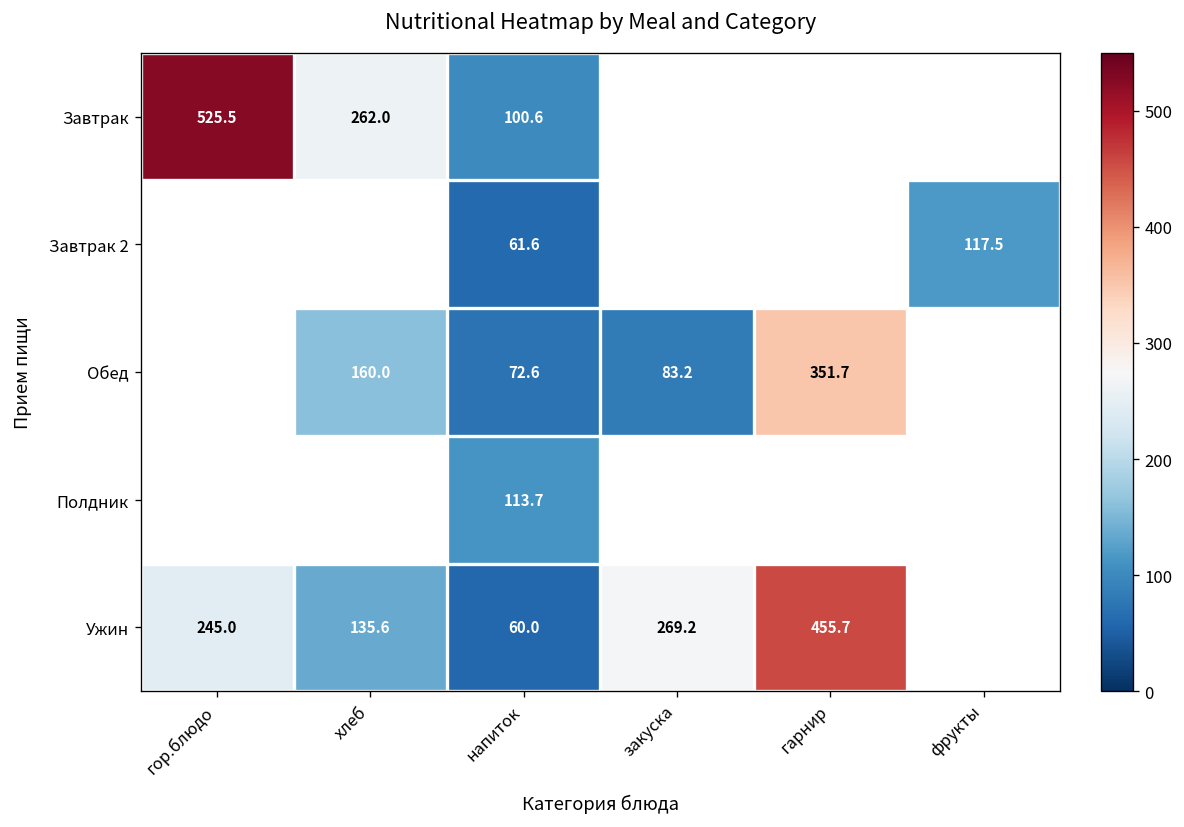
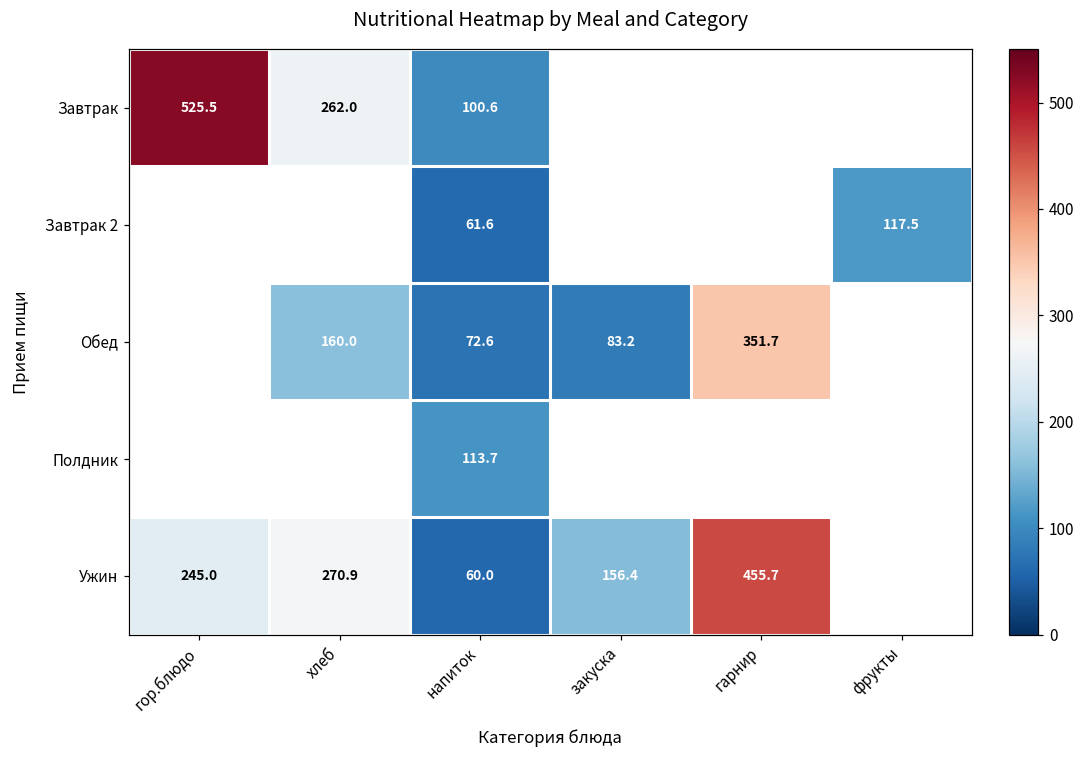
Ужин, хлеб: 135.6 -> 270.9
Ужин, закуска: 269.2 -> 156.4
